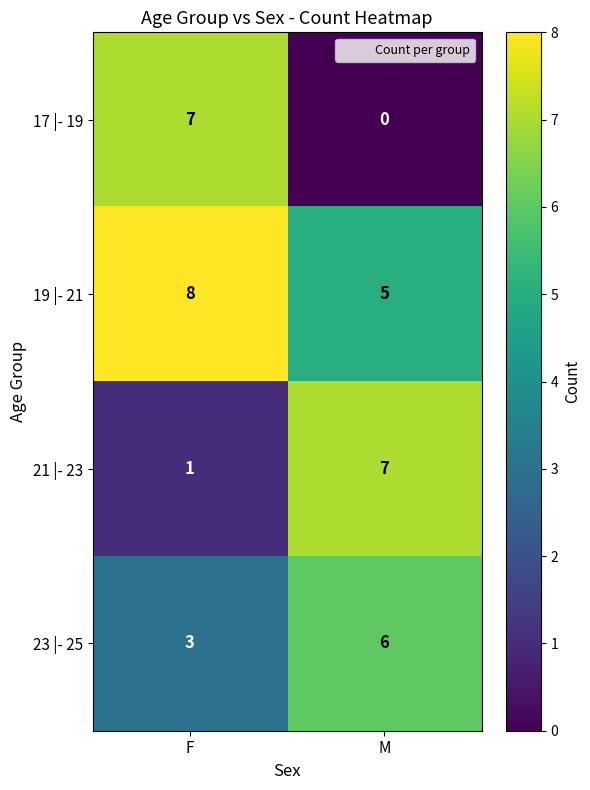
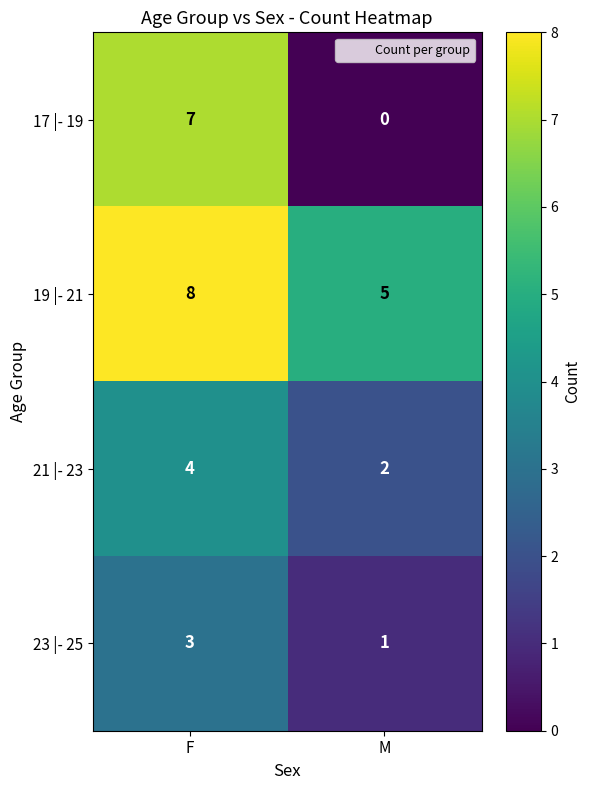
21 |- 23, F: 1 -> 4
21 |- 23, M: 7 -> 2
23 |- 25, M: 6 -> 1
